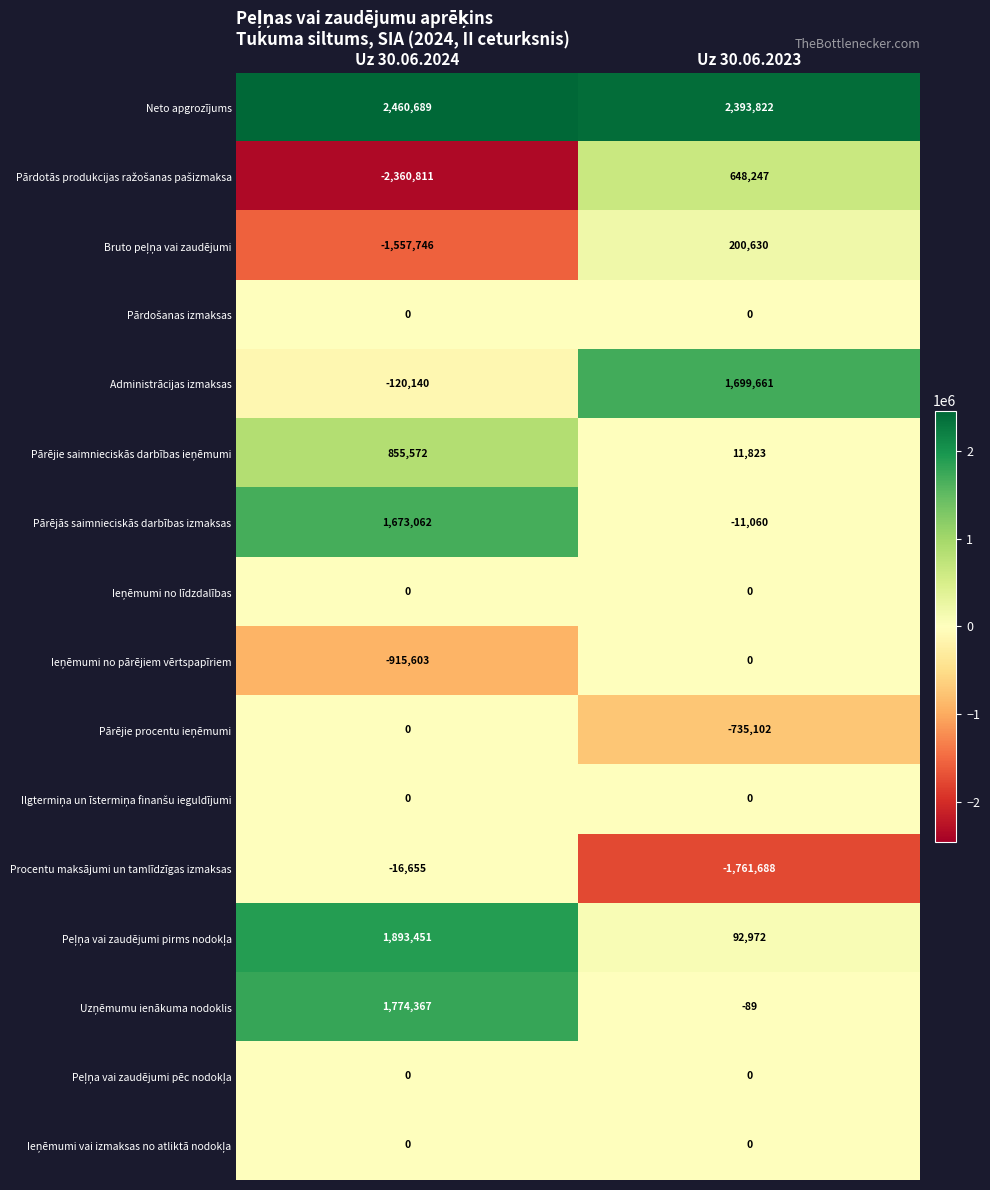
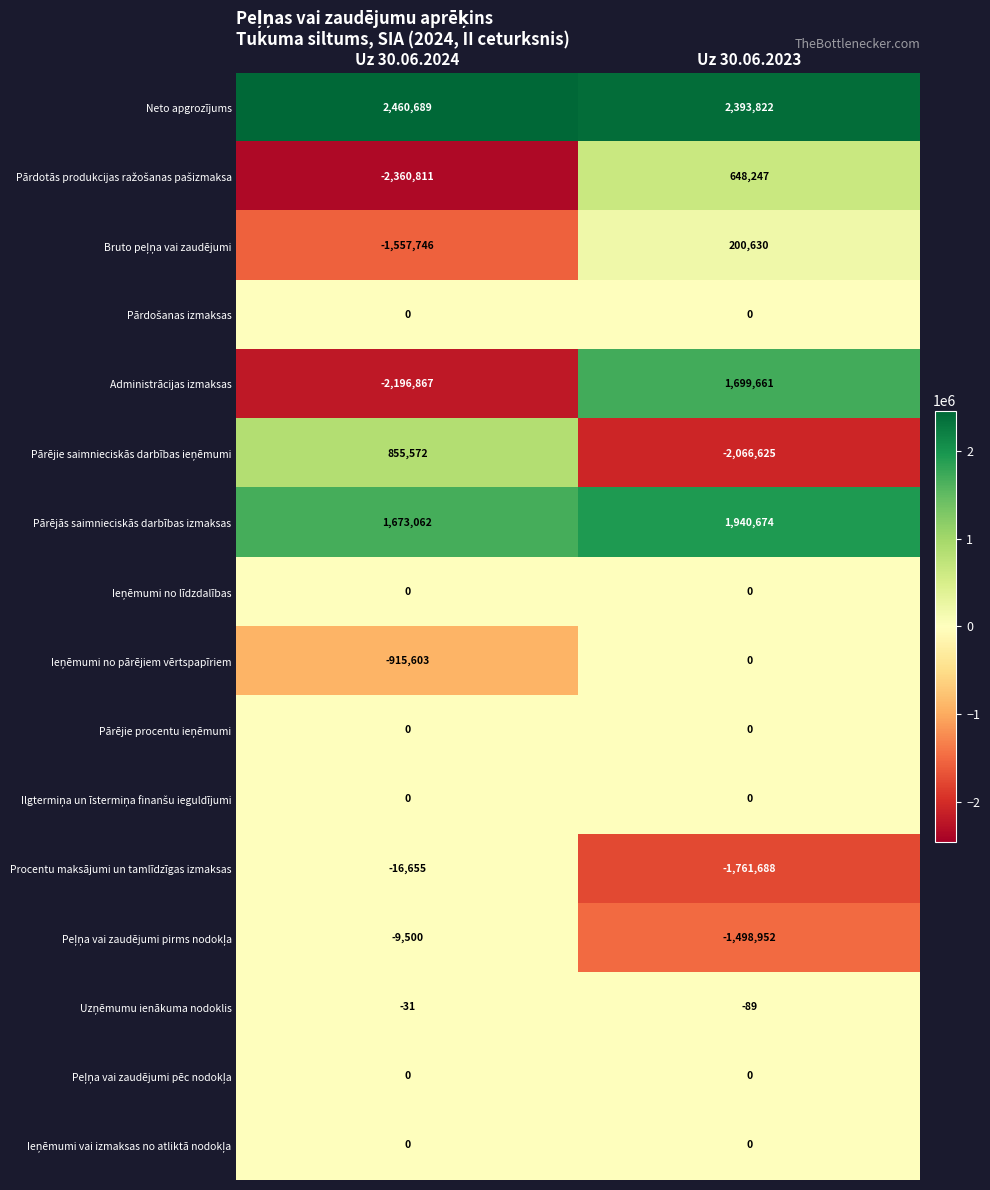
Administrācijas izmaksas, Uz 30.06.2024: -120,140 -> -2,196,867
Pārējie saimnieciskās darbības ieņēmumi, Uz 30.06.2023: 11,823 -> -2,066,625
Pārējās saimnieciskās darbības izmaksas, Uz 30.06.2023: -11,060 -> 1,940,674
Pārējie procentu ieņēmumi, Uz 30.06.2023: -735,102 -> 0
Peļņa vai zaudējumi pirms nodokļa, Uz 30.06.2024: 1,893,451 -> -9,500
Peļņa vai zaudējumi pirms nodokļa, Uz 30.06.2023: 92,972 -> -1,498,952
Uzņēmumu ienākuma nodoklis, Uz 30.06.2024: 1,774,367 -> -31
